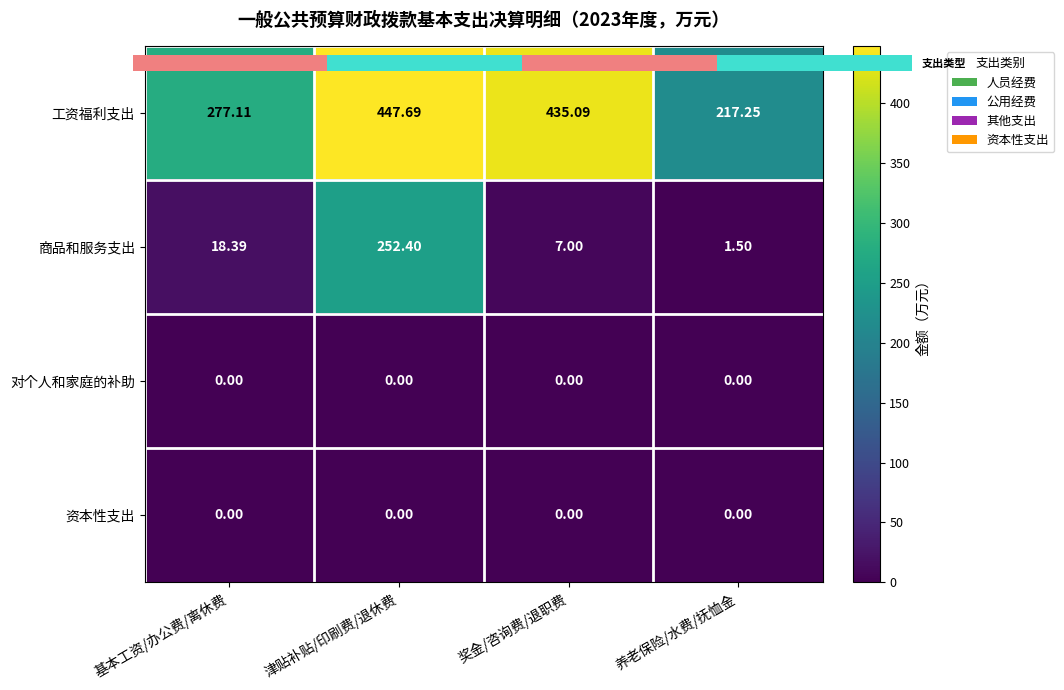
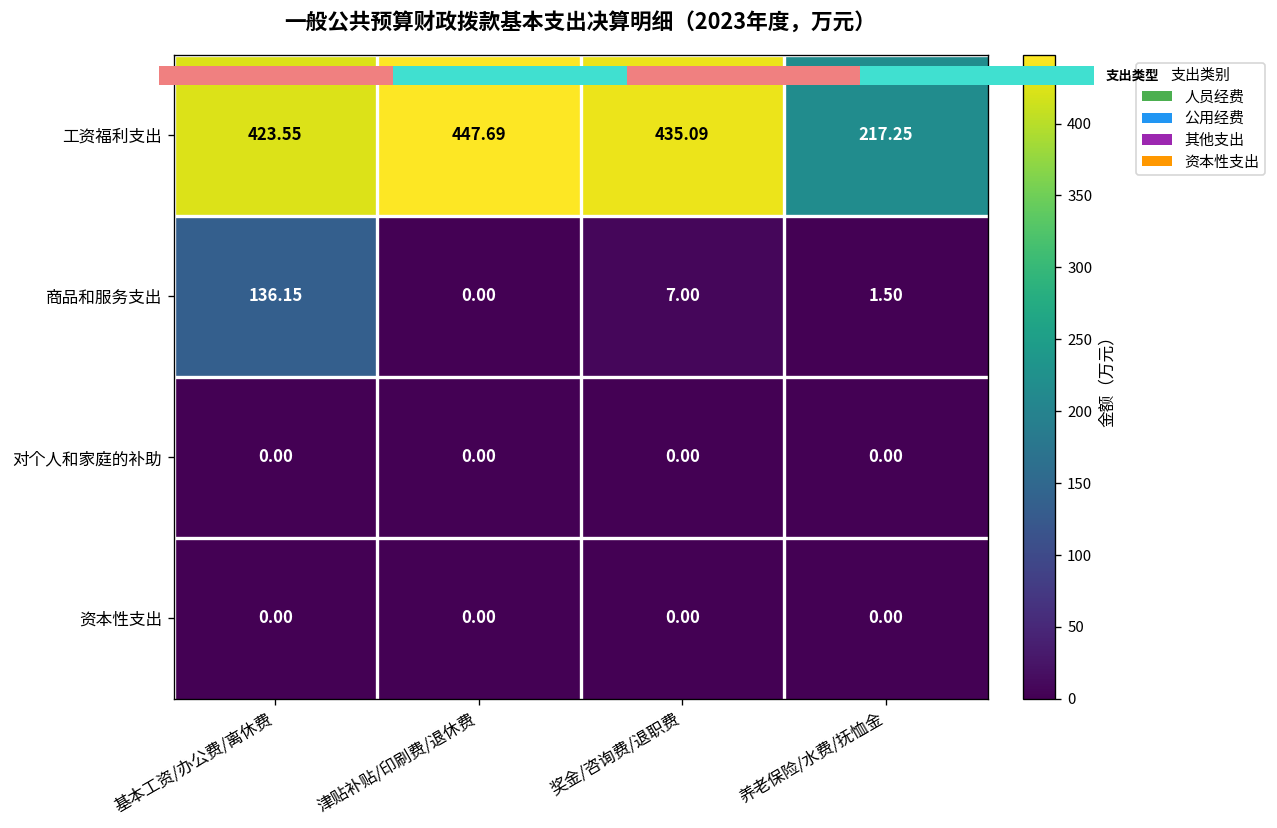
一般公共预算财政拨款基本支出决算明细（2023年度，万元）, 工资福利支出, 基本工资/办公费/离休费: 277.11 -> 423.55
一般公共预算财政拨款基本支出决算明细（2023年度，万元）, 商品和服务支出, 基本工资/办公费/离休费: 18.39 -> 136.15
一般公共预算财政拨款基本支出决算明细（2023年度，万元）, 商品和服务支出, 津贴补贴/印刷费/退休费: 252.40 -> 0.00
